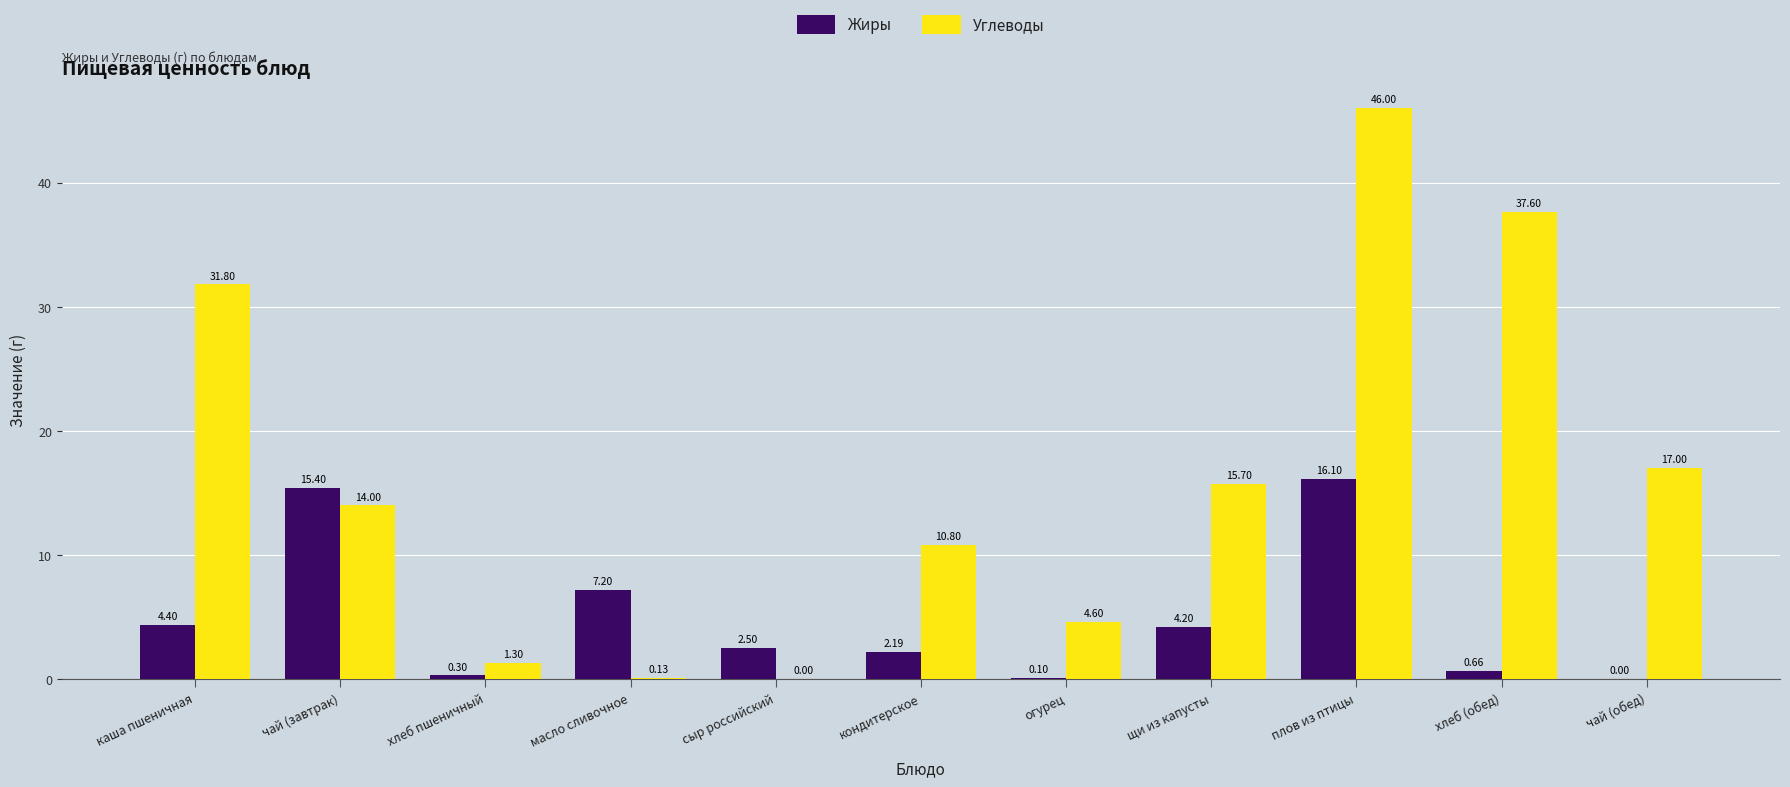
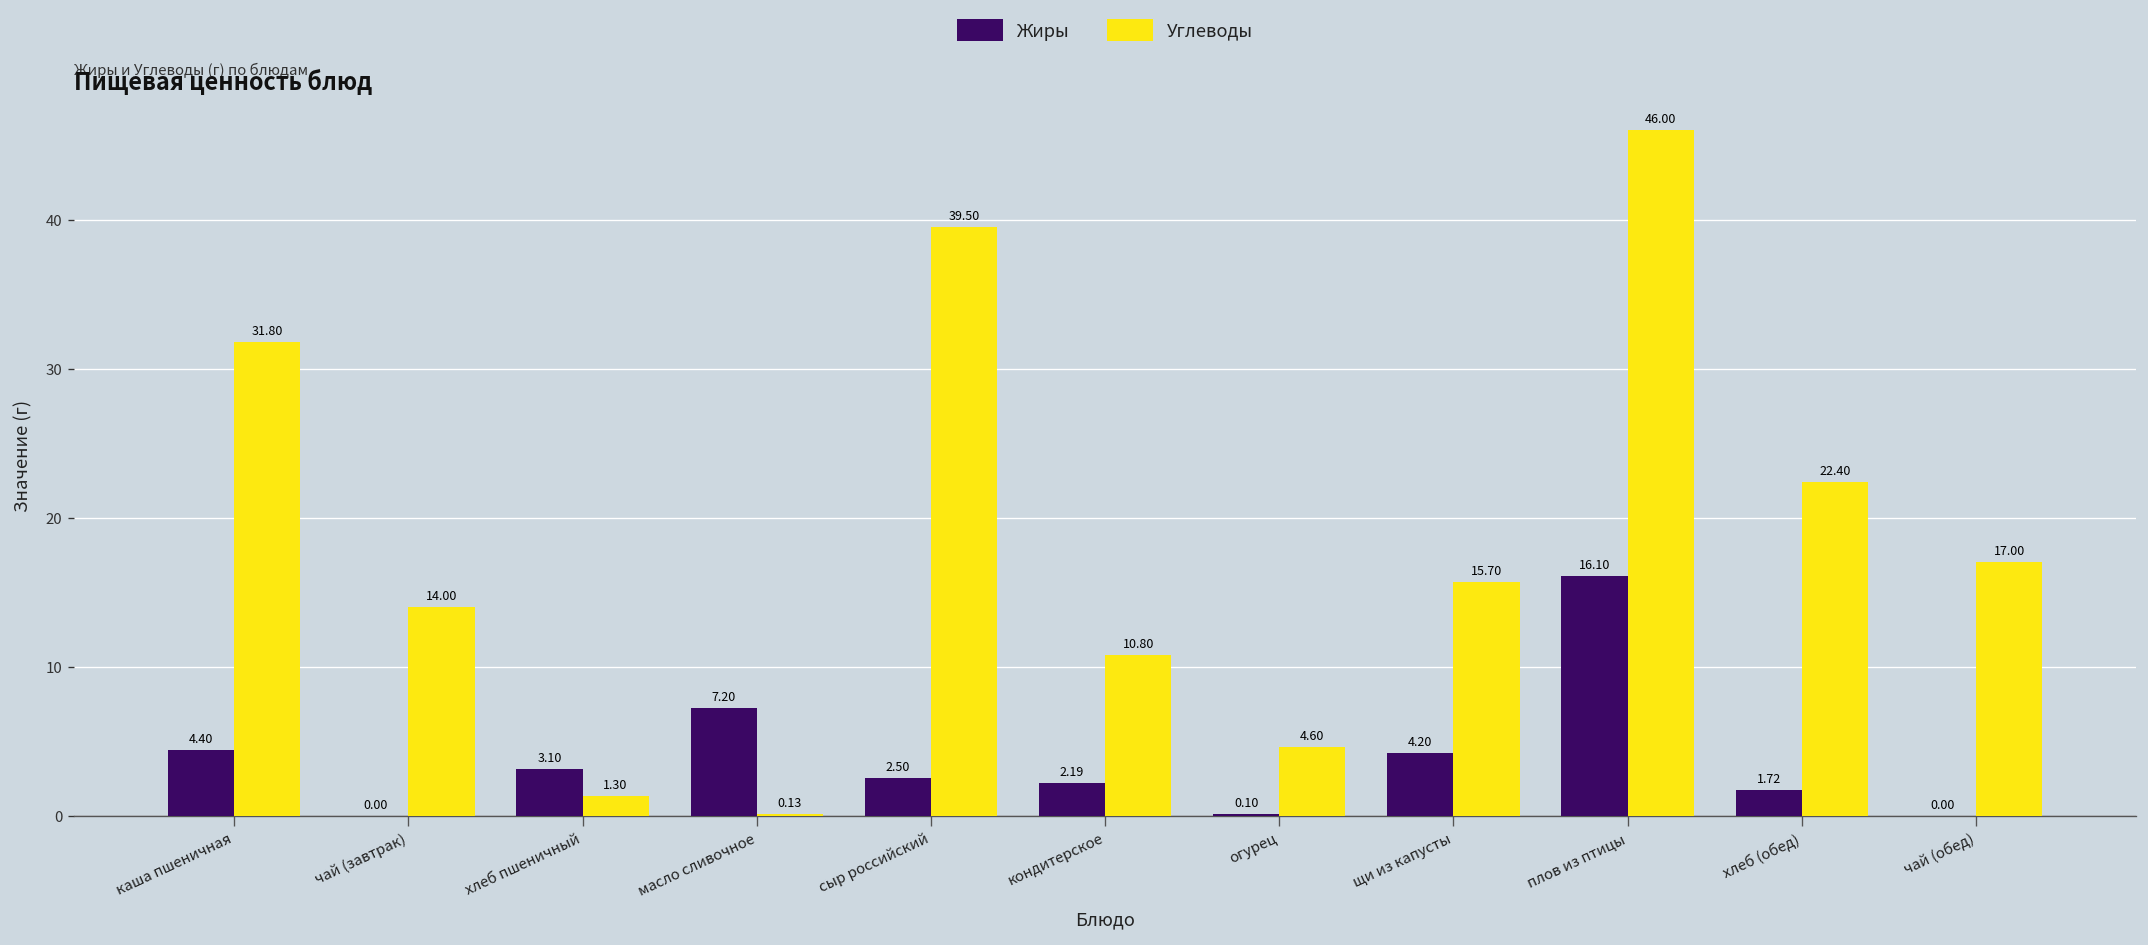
Жиры, чай (завтрак): 15.40 -> 0.00
Жиры, хлеб пшеничный: 0.30 -> 3.10
Углеводы, сыр российский: 0.00 -> 39.50
Жиры, хлеб (обед): 0.66 -> 1.72
Углеводы, хлеб (обед): 37.60 -> 22.40
